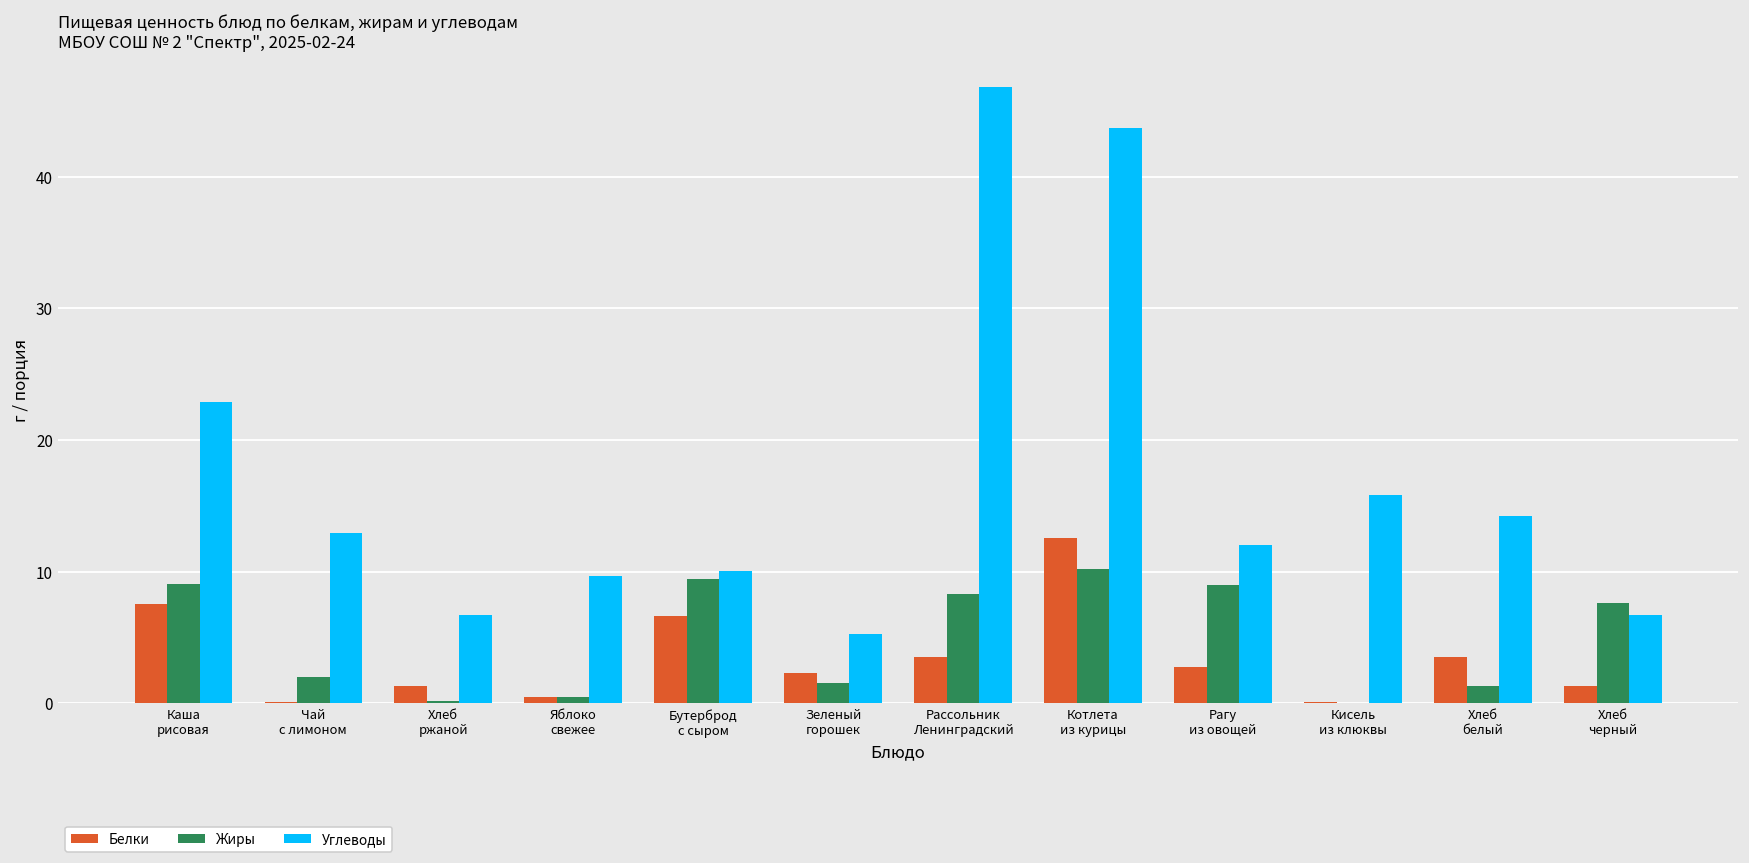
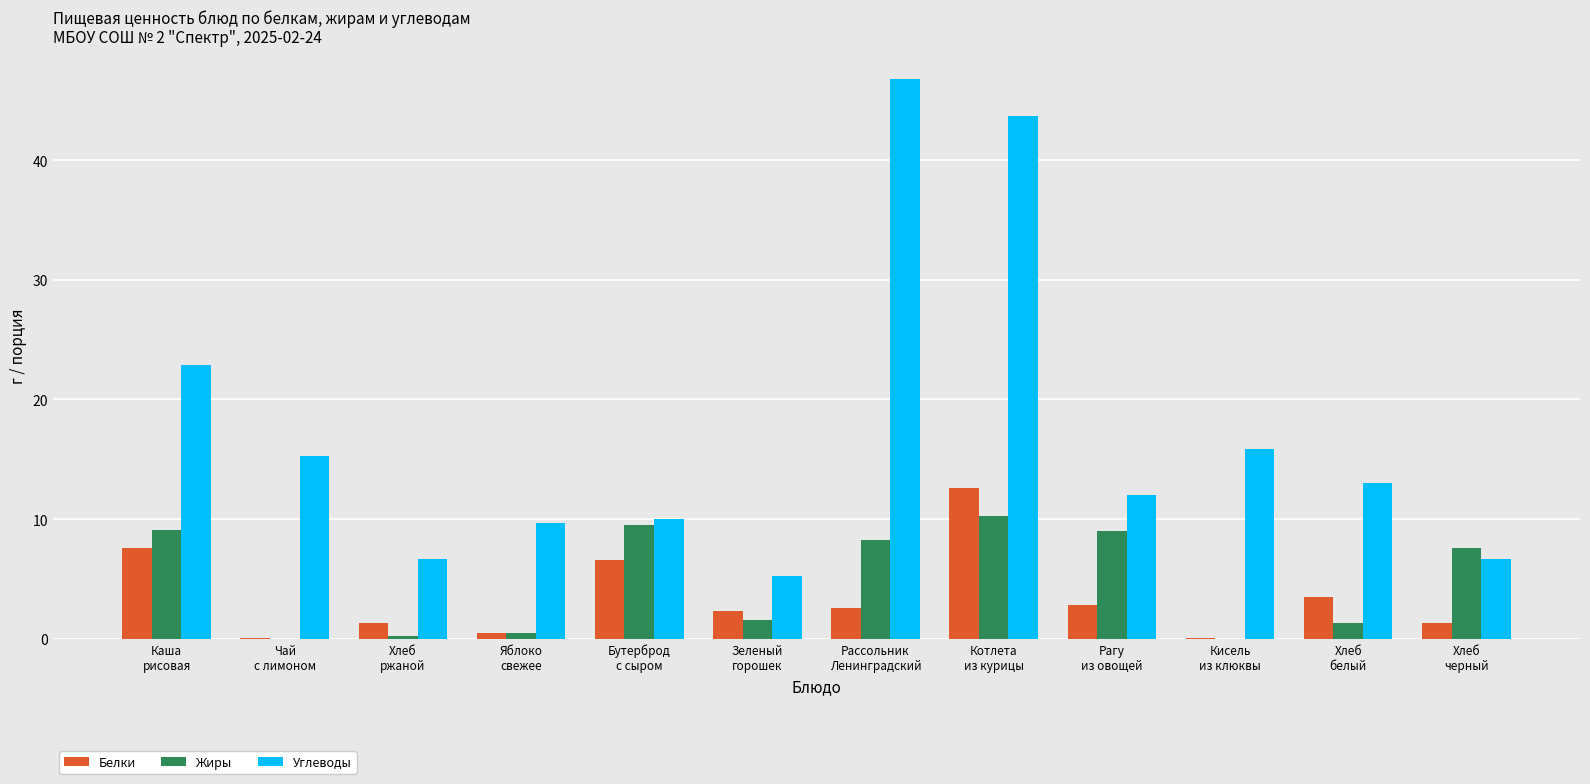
Жиры, Чай с лимоном: 2.0 -> 0.0
Углеводы, Чай с лимоном: 12.9 -> 15.3
Белки, Рассольник Ленинградский: 3.5 -> 2.6
Углеводы, Хлеб белый: 14.2 -> 13.0
